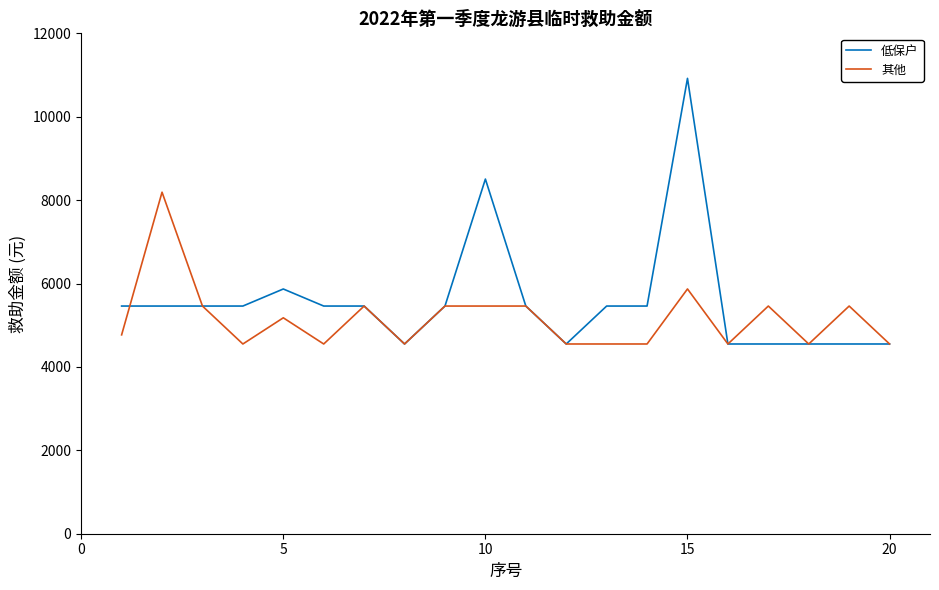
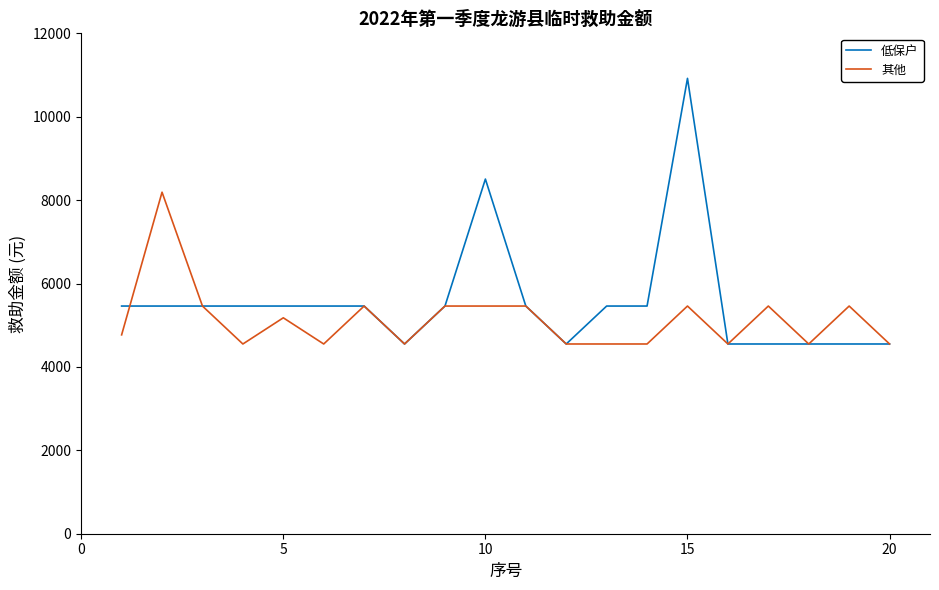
低保户, 5: 5900 -> 5500
其他, 15: 5900 -> 5500
